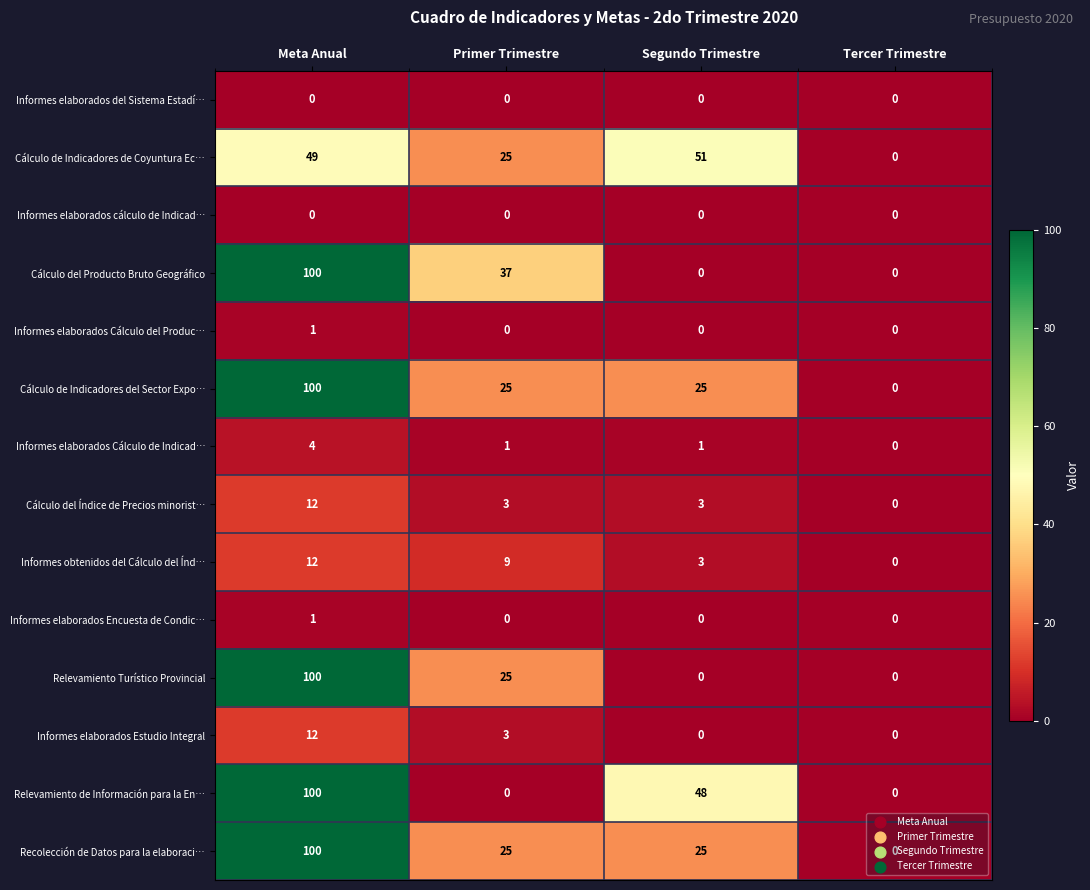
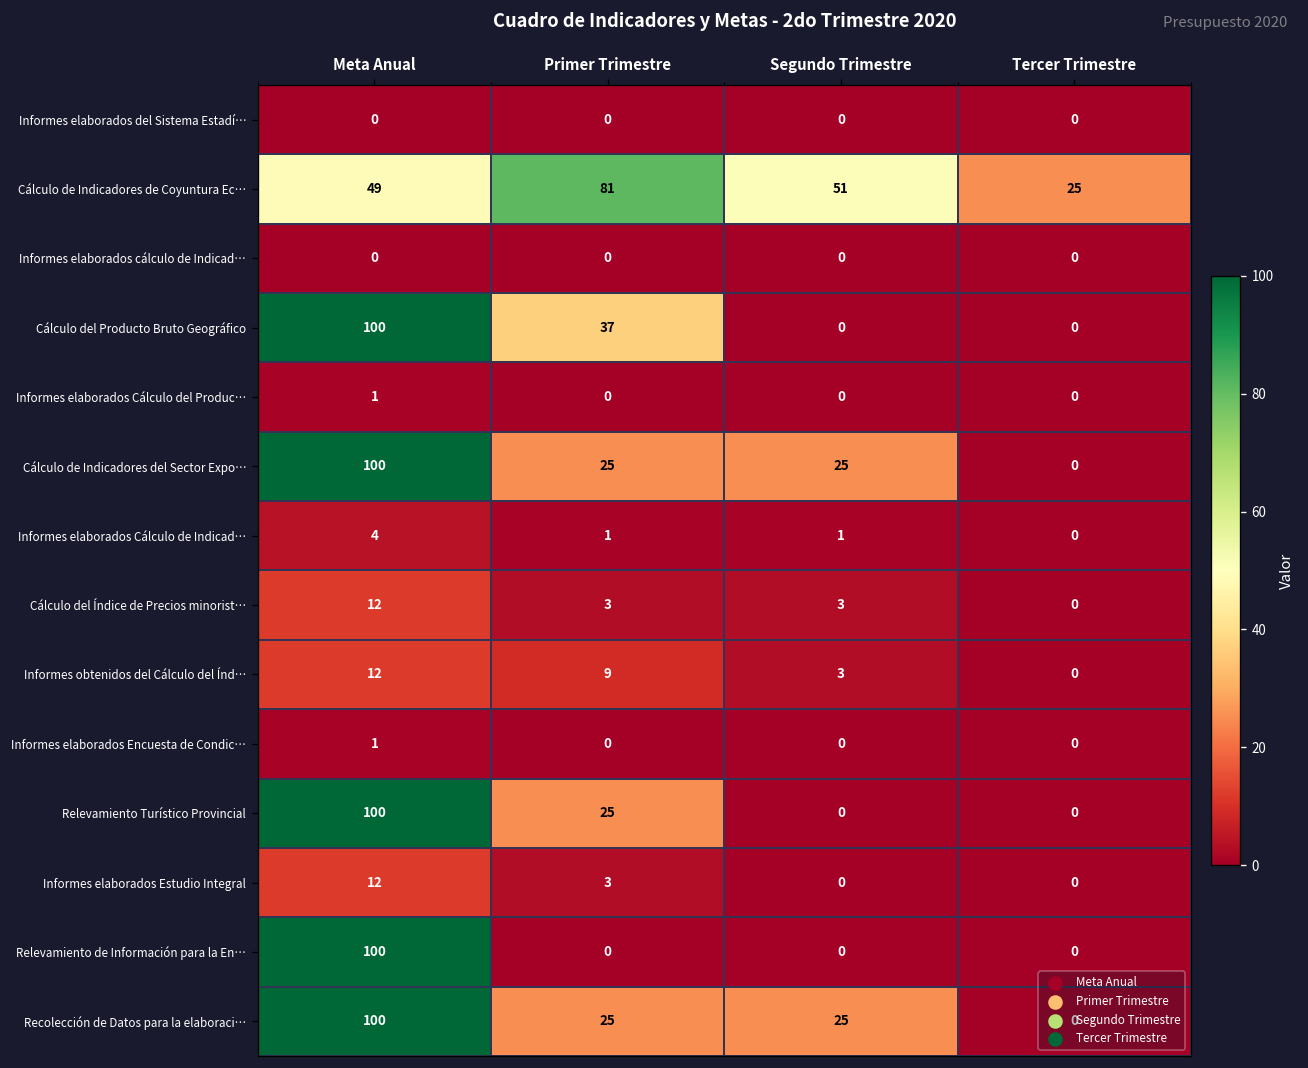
Cálculo de Indicadores de Coyuntura Ec…, Primer Trimestre: 25 -> 81
Cálculo de Indicadores de Coyuntura Ec…, Tercer Trimestre: 0 -> 25
Relevamiento de Información para la En…, Segundo Trimestre: 48 -> 0
